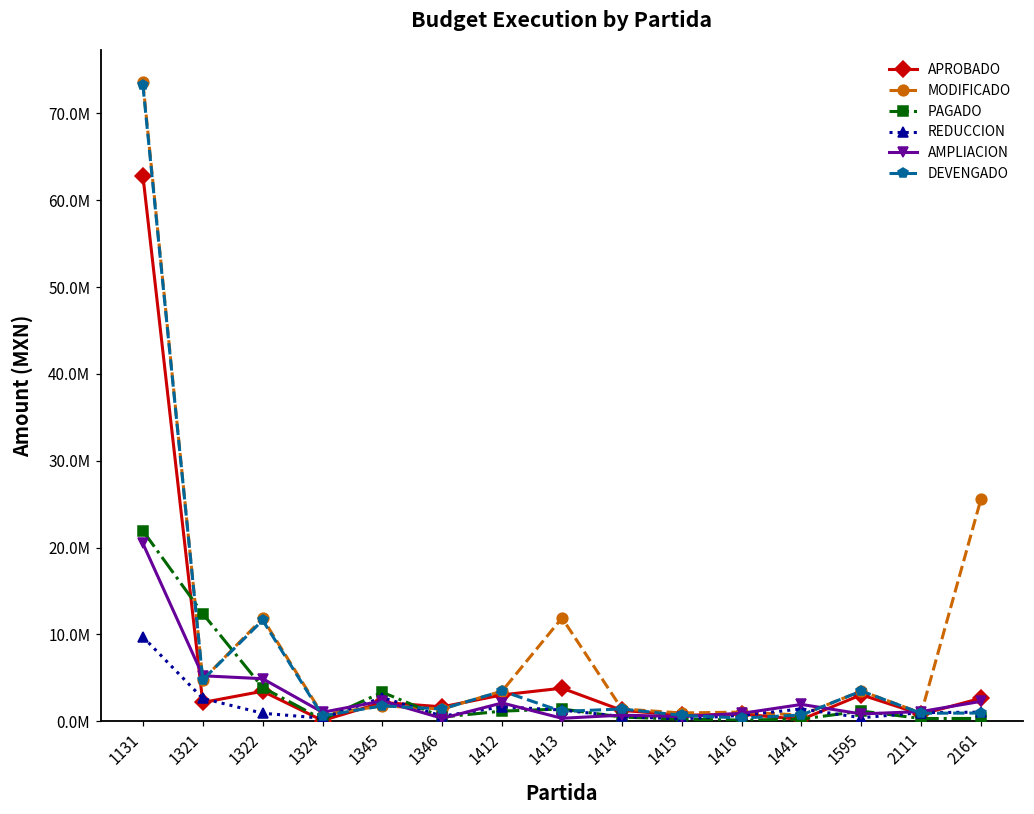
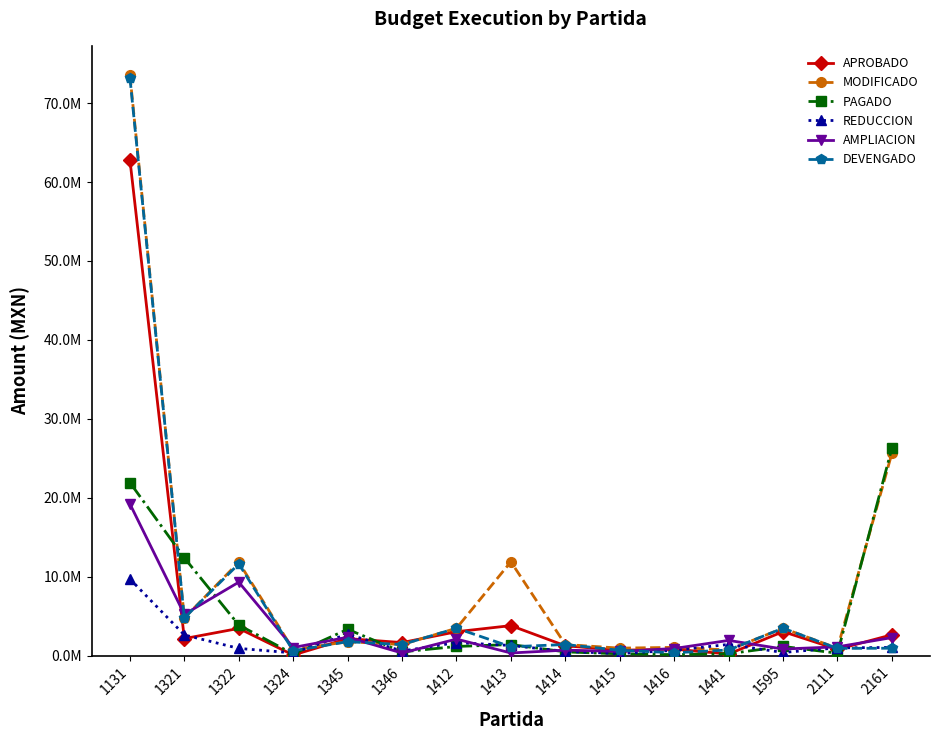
AMPLIACION, 1131: 20000000 -> 19000000
AMPLIACION, 1322: 5000000 -> 9000000
PAGADO, 2161: 0 -> 26000000
